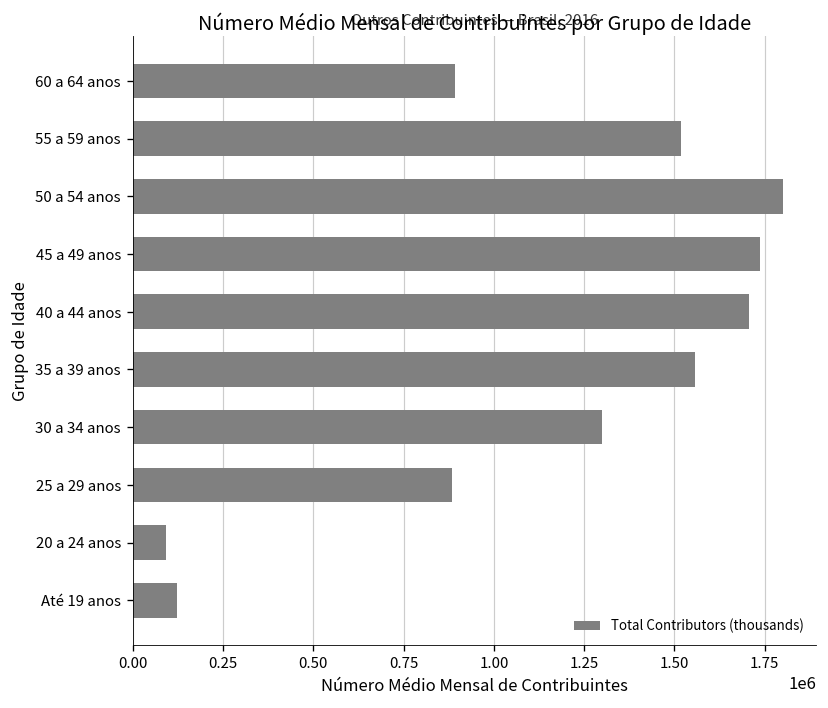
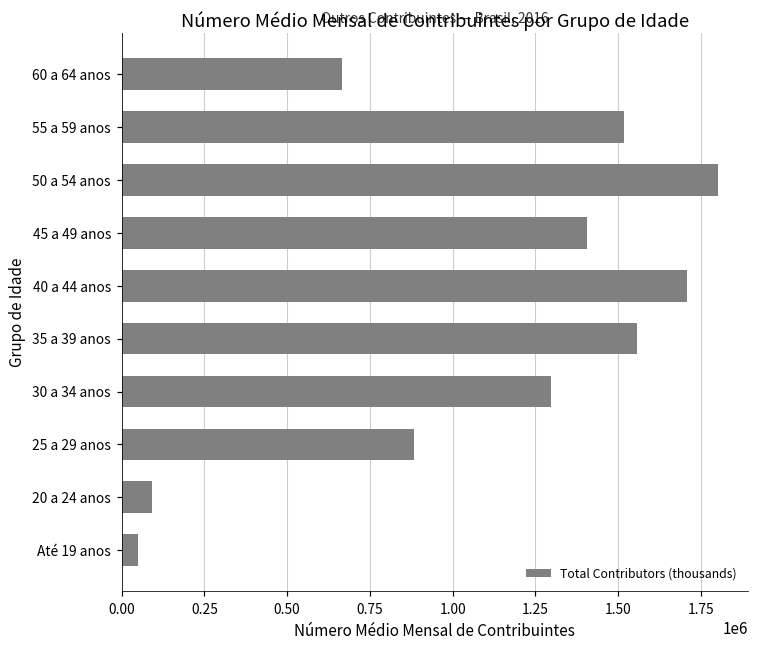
60 a 64 anos: 890000 -> 670000
45 a 49 anos: 1740000 -> 1410000
Até 19 anos: 120000 -> 50000
